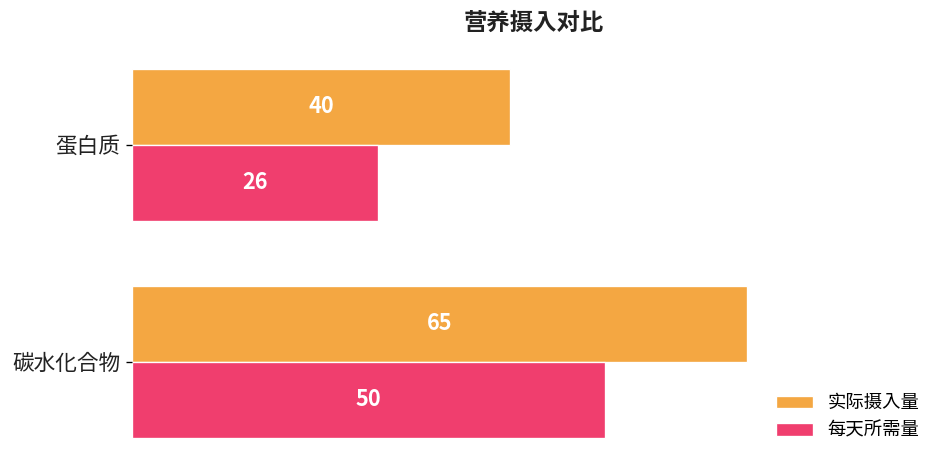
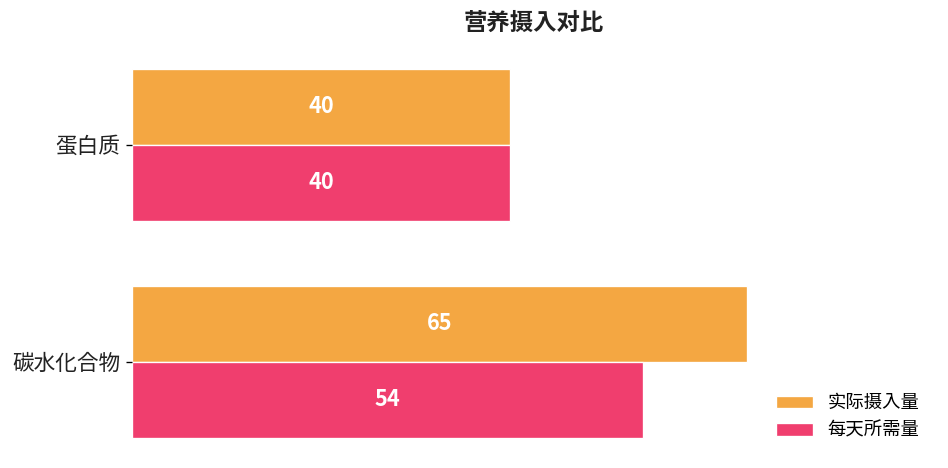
每天所需量, 蛋白质: 26 -> 40
每天所需量, 碳水化合物: 50 -> 54
